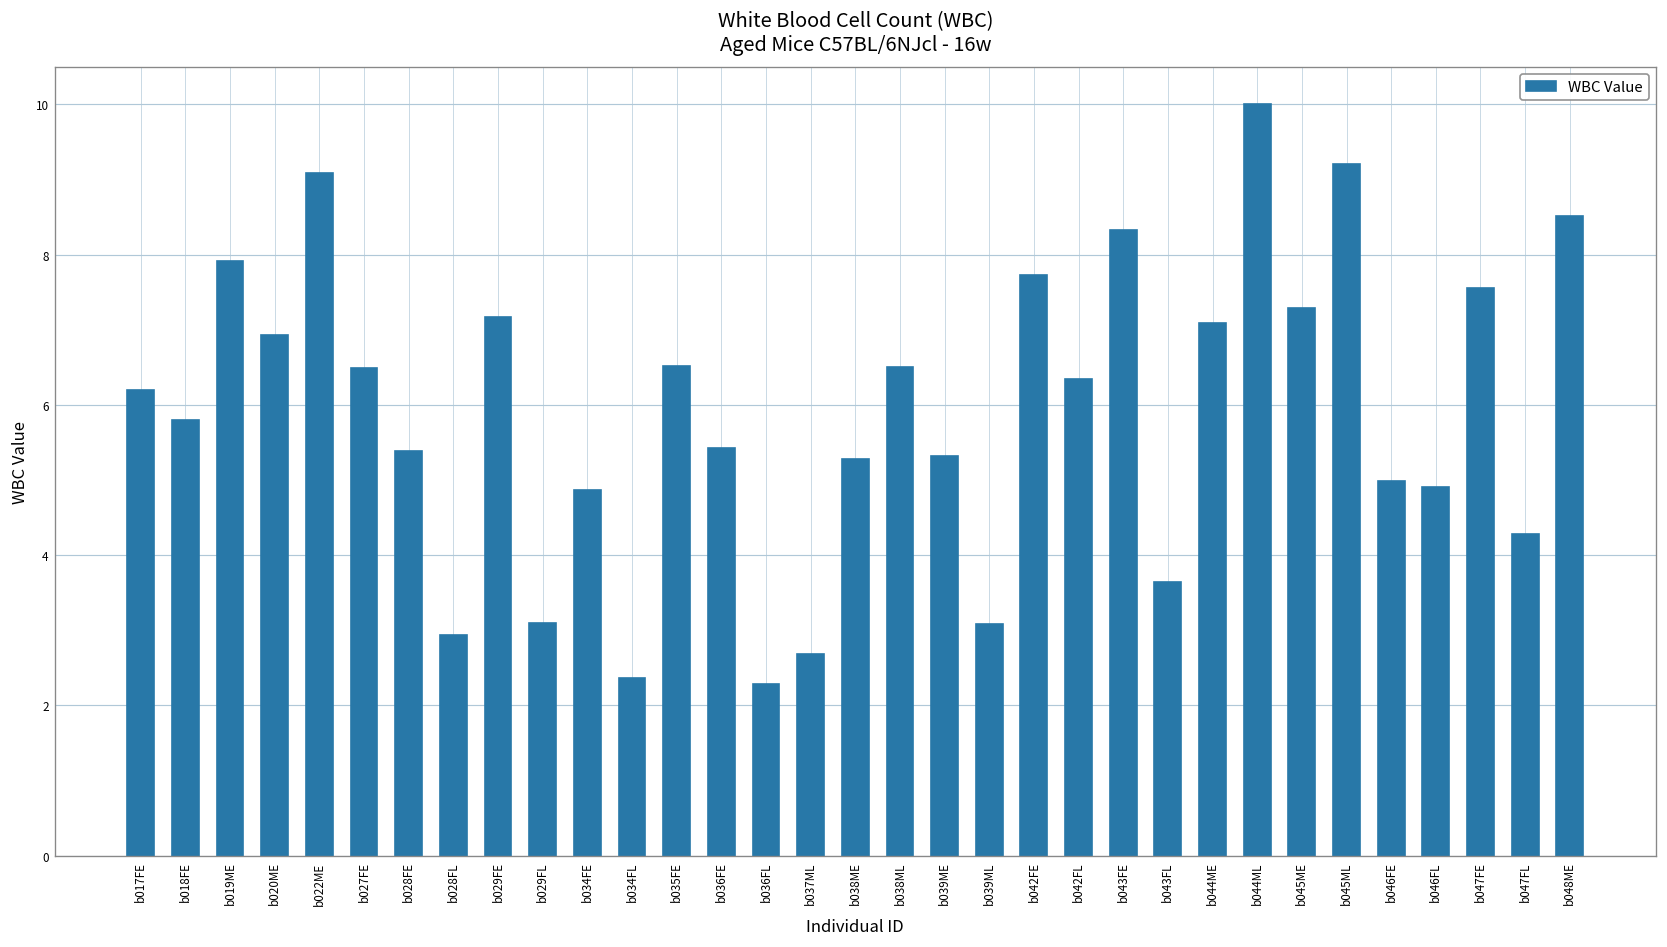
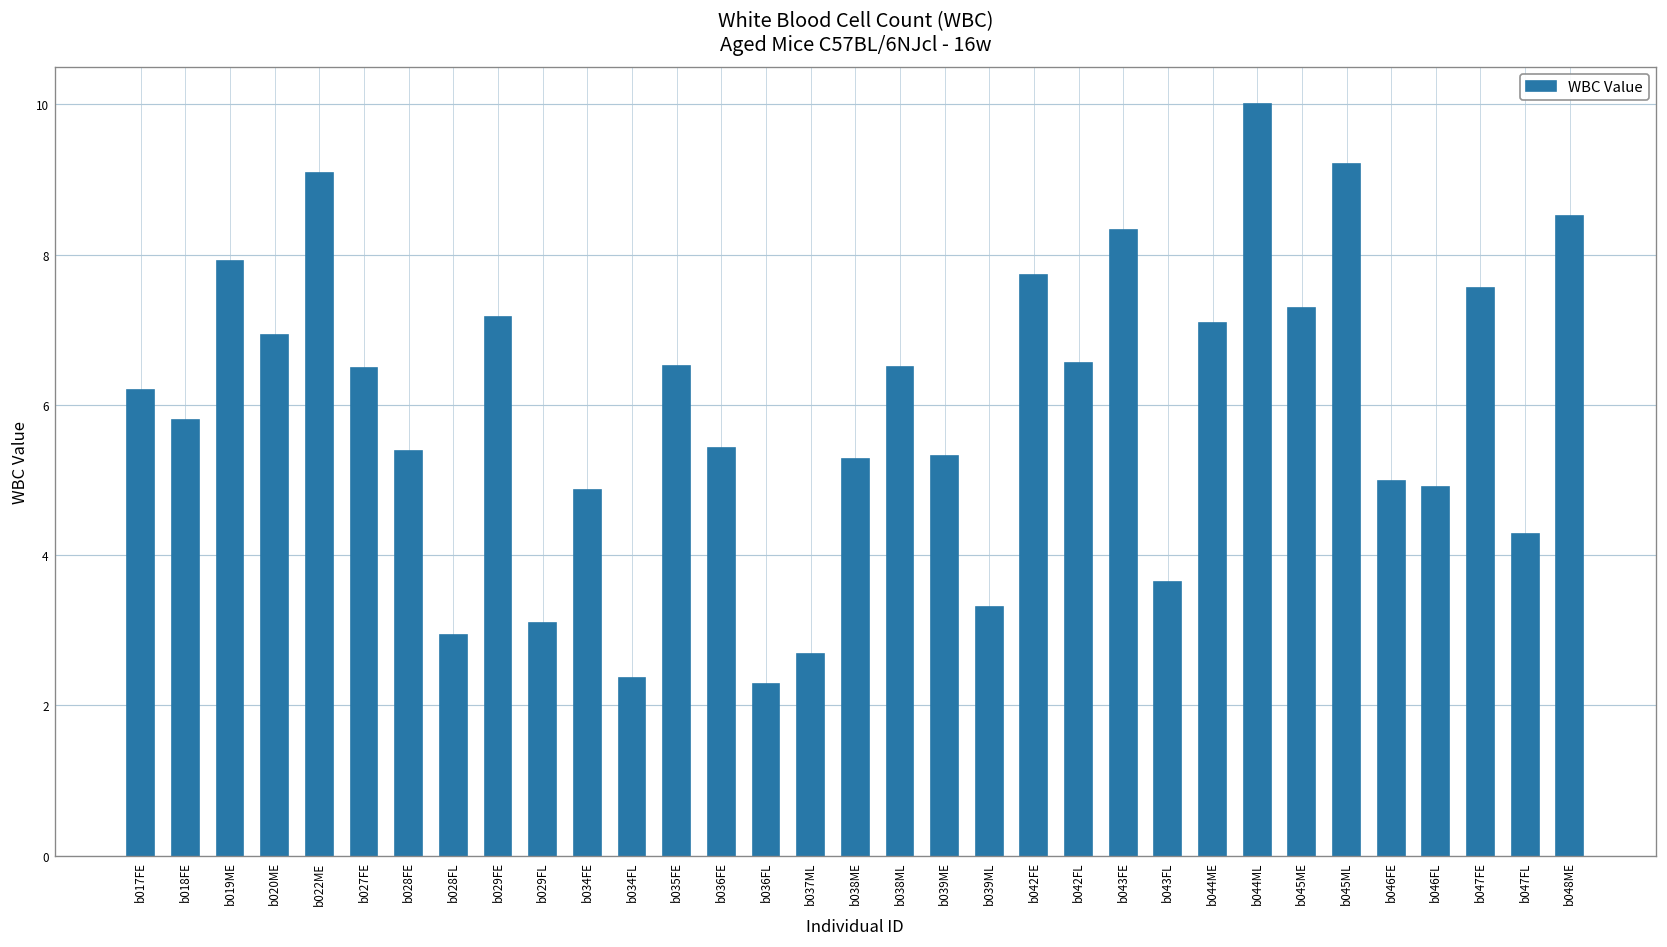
b039ML: 3.1 -> 3.3
b042FL: 6.3 -> 6.6
